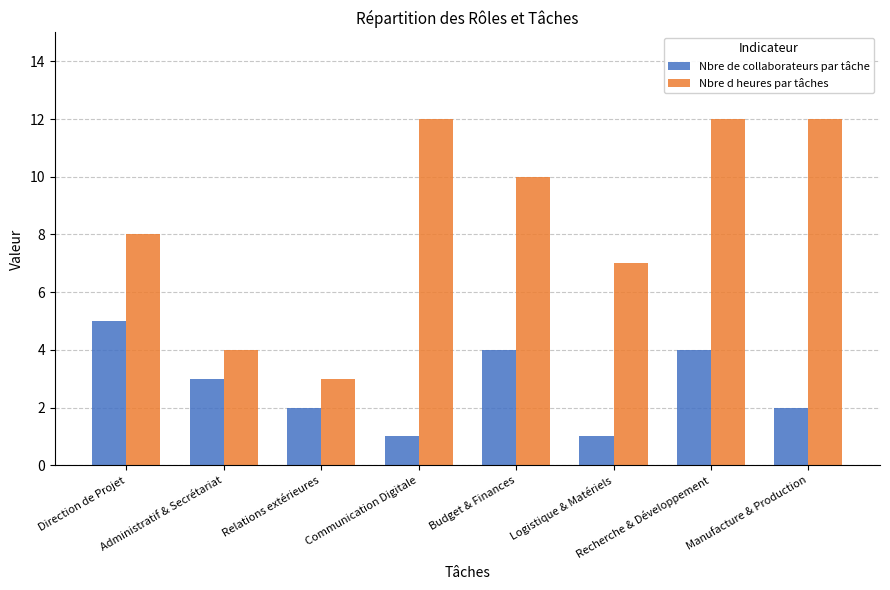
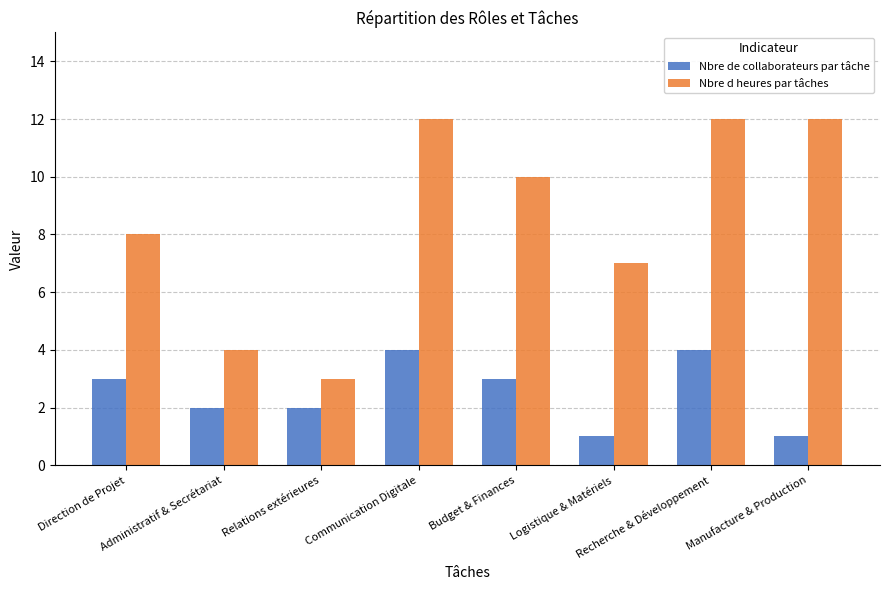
Nbre de collaborateurs par tâche, Direction de Projet: 5 -> 3
Nbre de collaborateurs par tâche, Administratif & Secrétariat: 3 -> 2
Nbre de collaborateurs par tâche, Communication Digitale: 1 -> 4
Nbre de collaborateurs par tâche, Budget & Finances: 4 -> 3
Nbre de collaborateurs par tâche, Manufacture & Production: 2 -> 1
